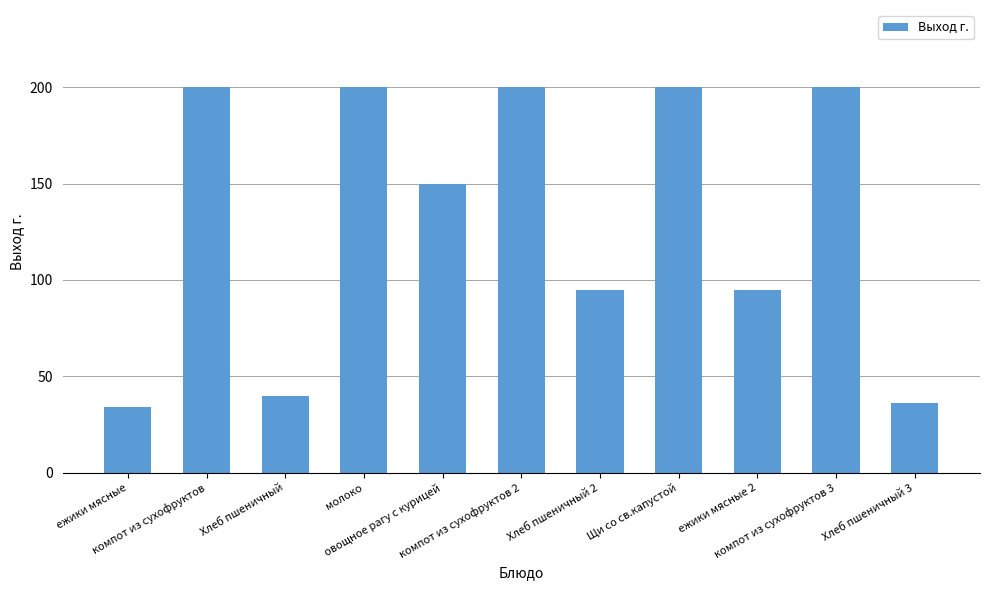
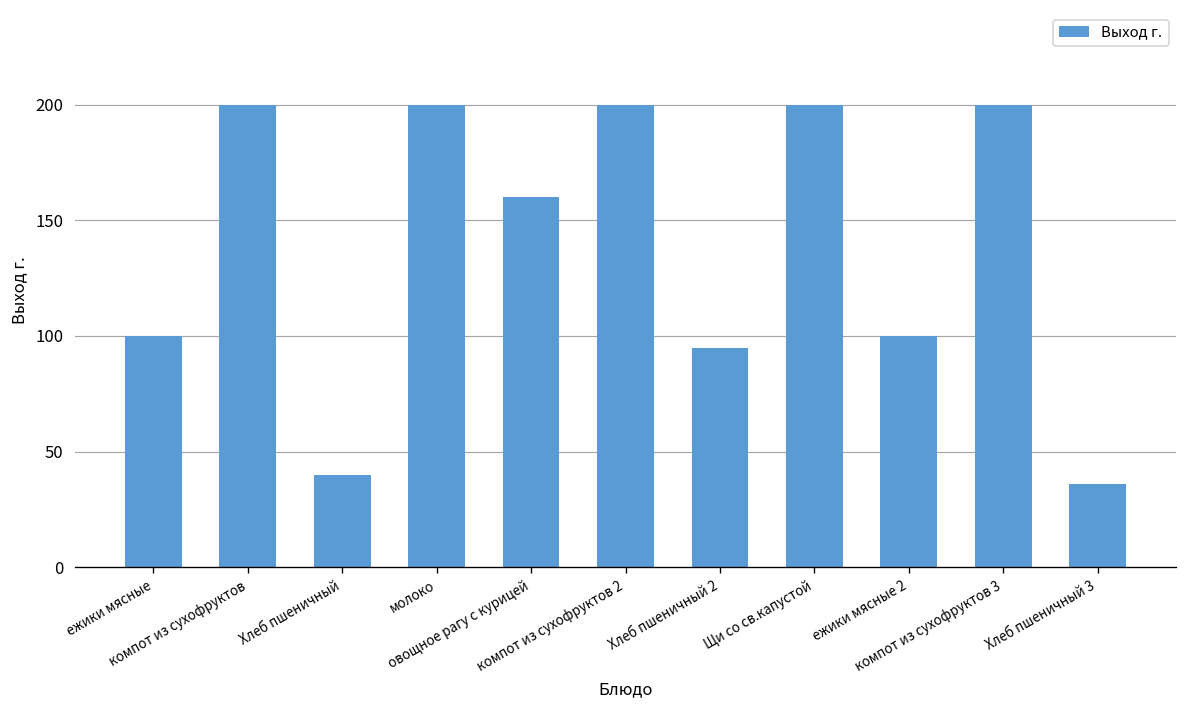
ежики мясные: 34 -> 100
овощное рагу с курицей: 150 -> 160
ежики мясные 2: 95 -> 100
